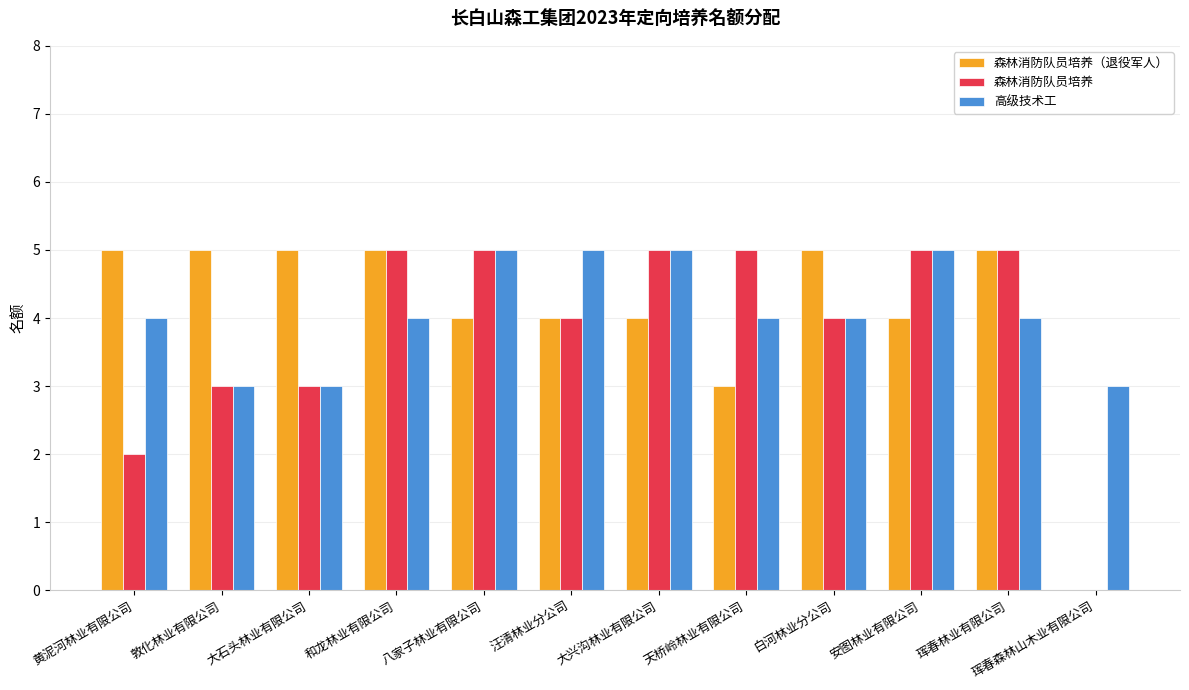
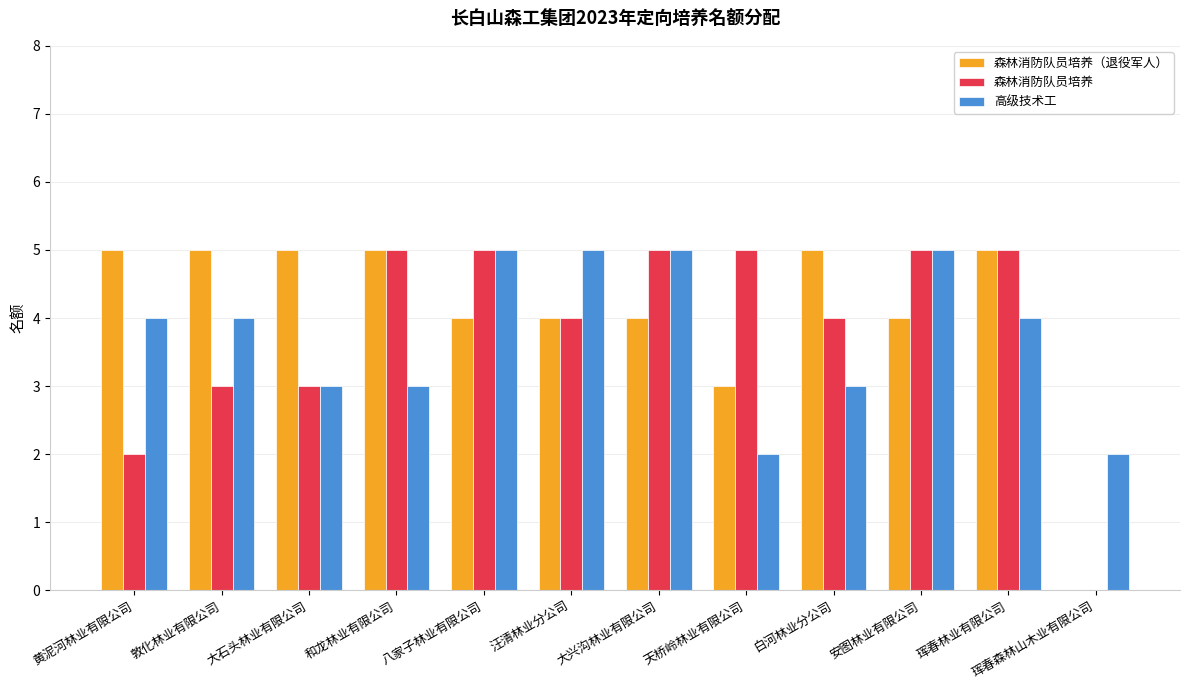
高级技术工, 敦化林业有限公司: 3 -> 4
高级技术工, 和龙林业有限公司: 4 -> 3
高级技术工, 天桥岭林业有限公司: 4 -> 2
高级技术工, 白河林业分公司: 4 -> 3
高级技术工, 珲春森林山木业有限公司: 3 -> 2
